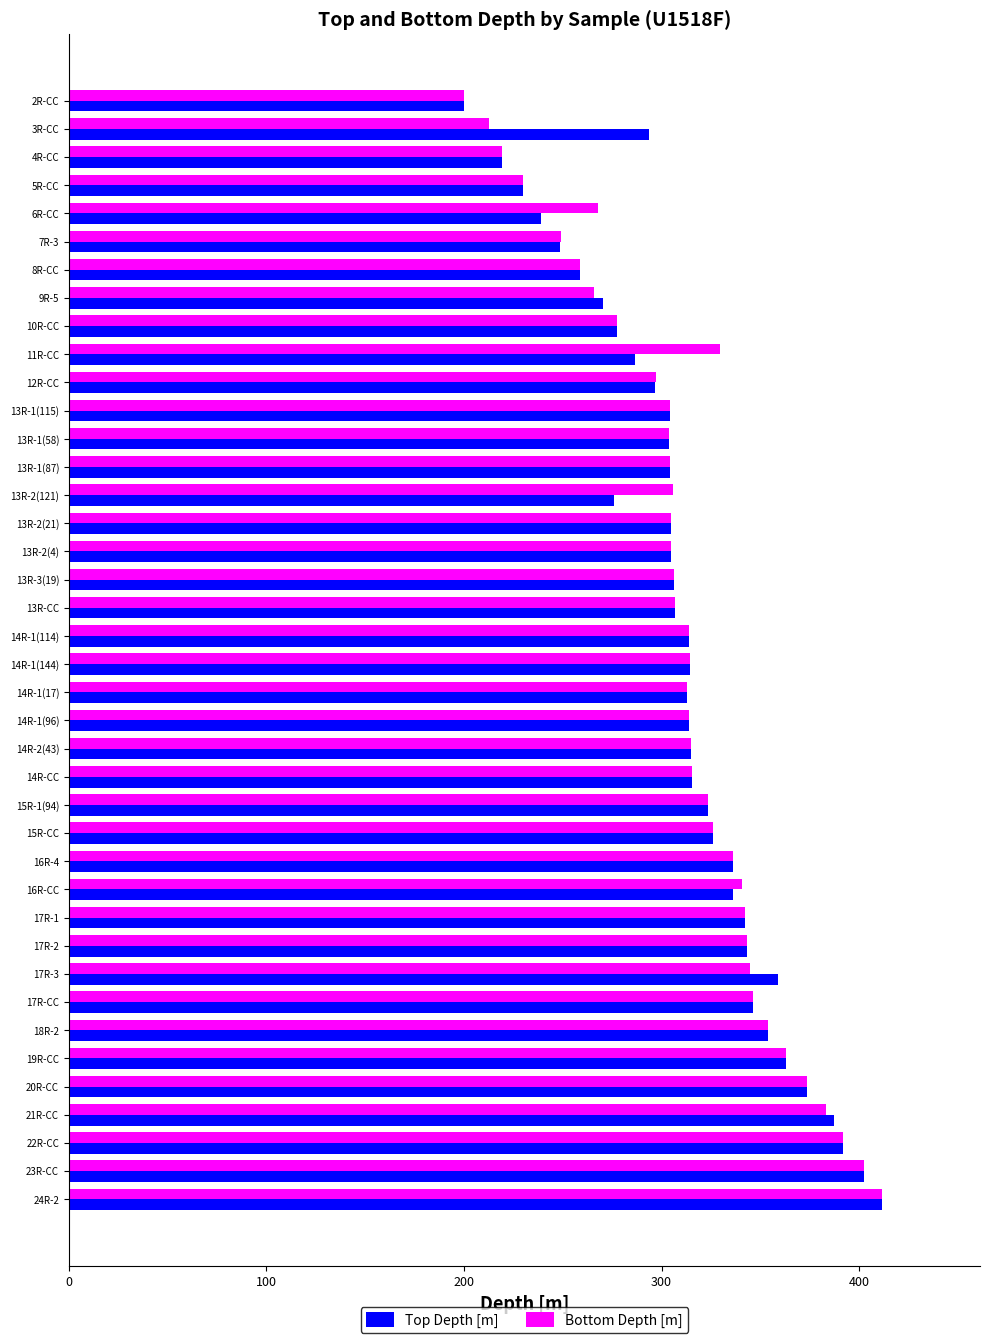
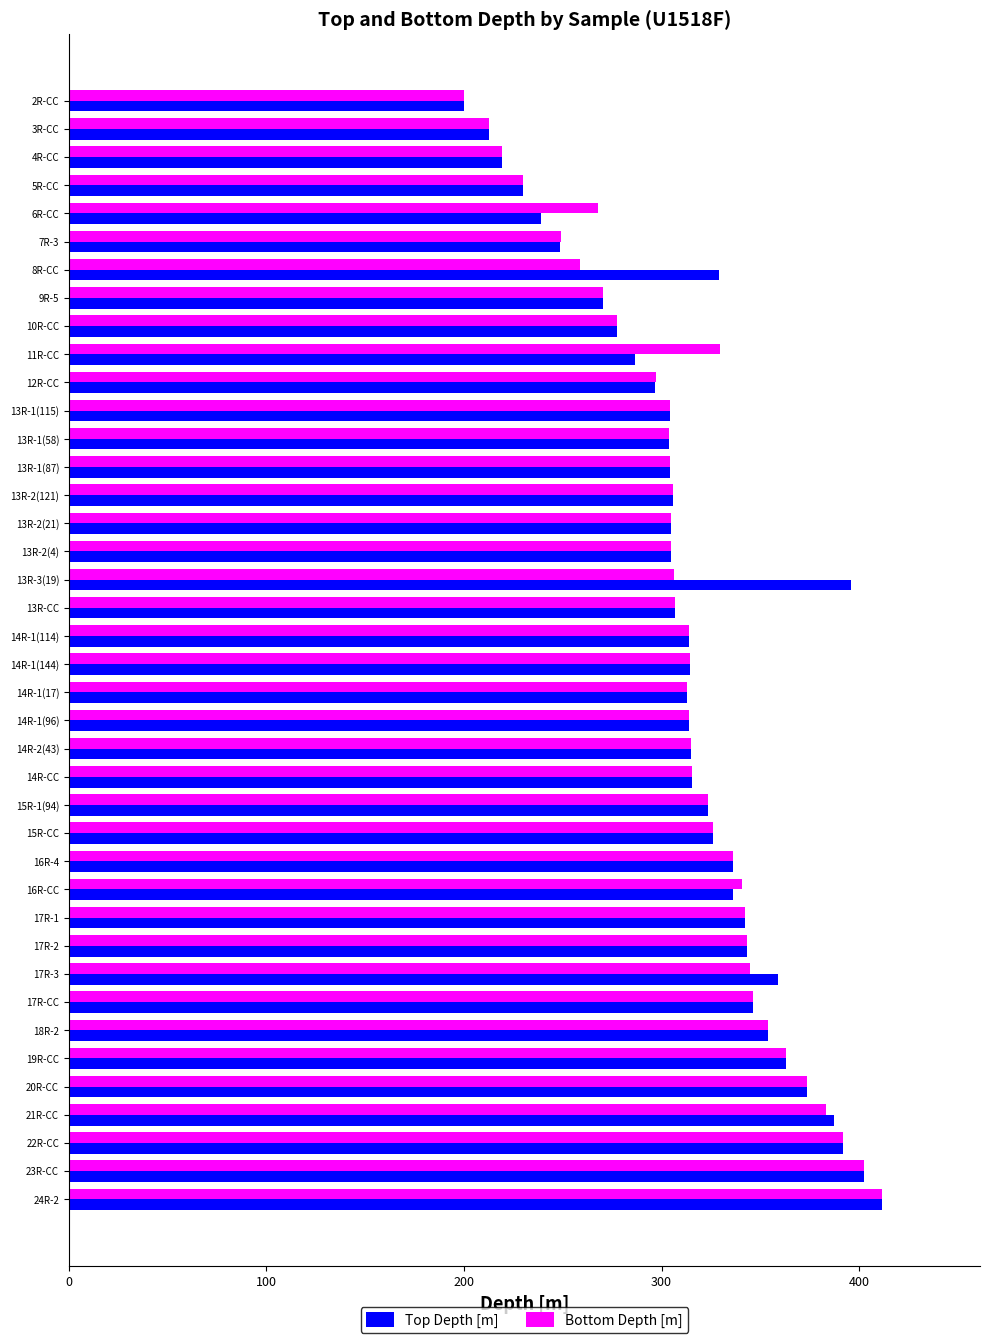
Top Depth [m], 3R-CC: 294 -> 212
Top Depth [m], 8R-CC: 259 -> 329
Bottom Depth [m], 9R-5: 266 -> 270
Top Depth [m], 13R-2(121): 276 -> 306
Top Depth [m], 13R-3(19): 306 -> 396
